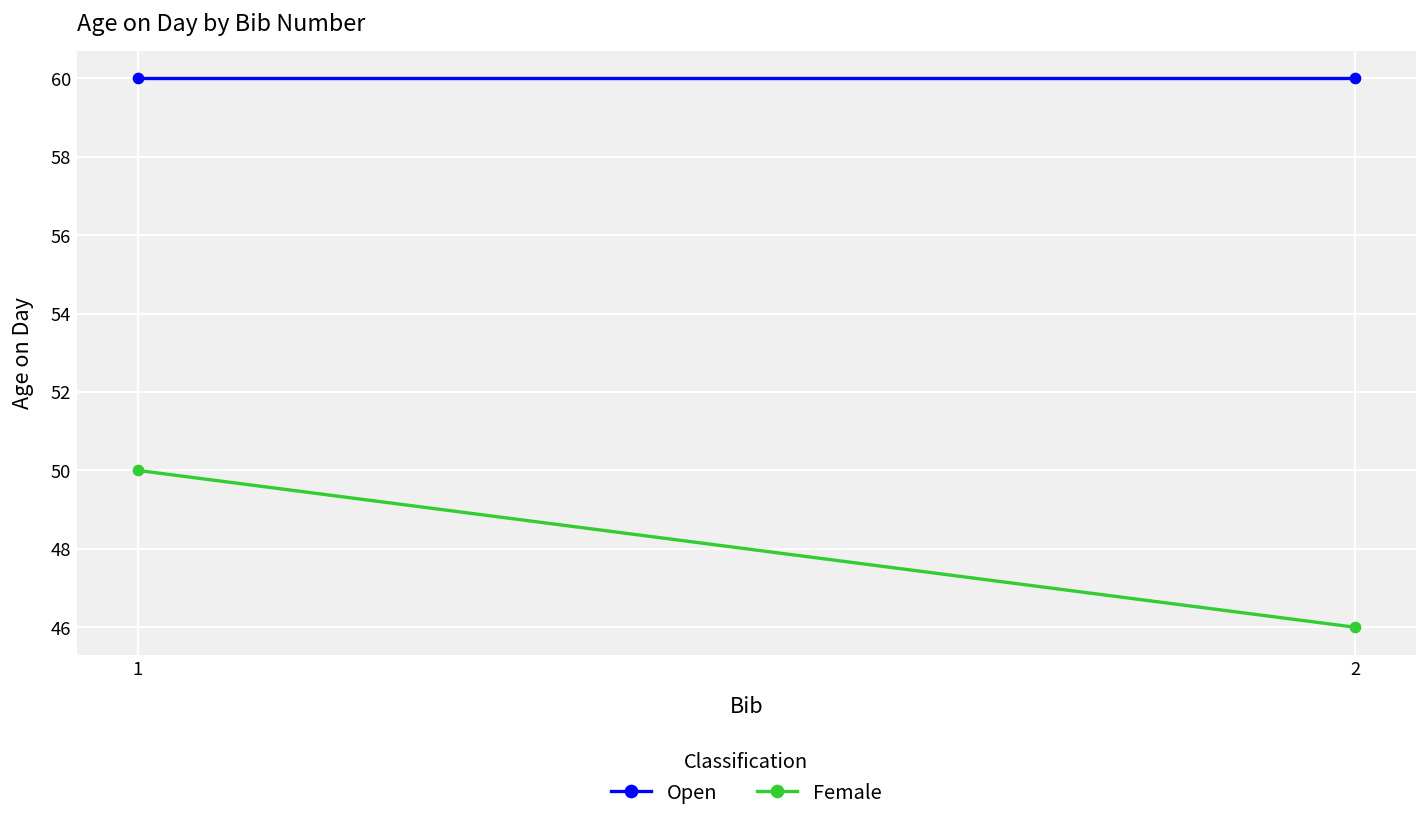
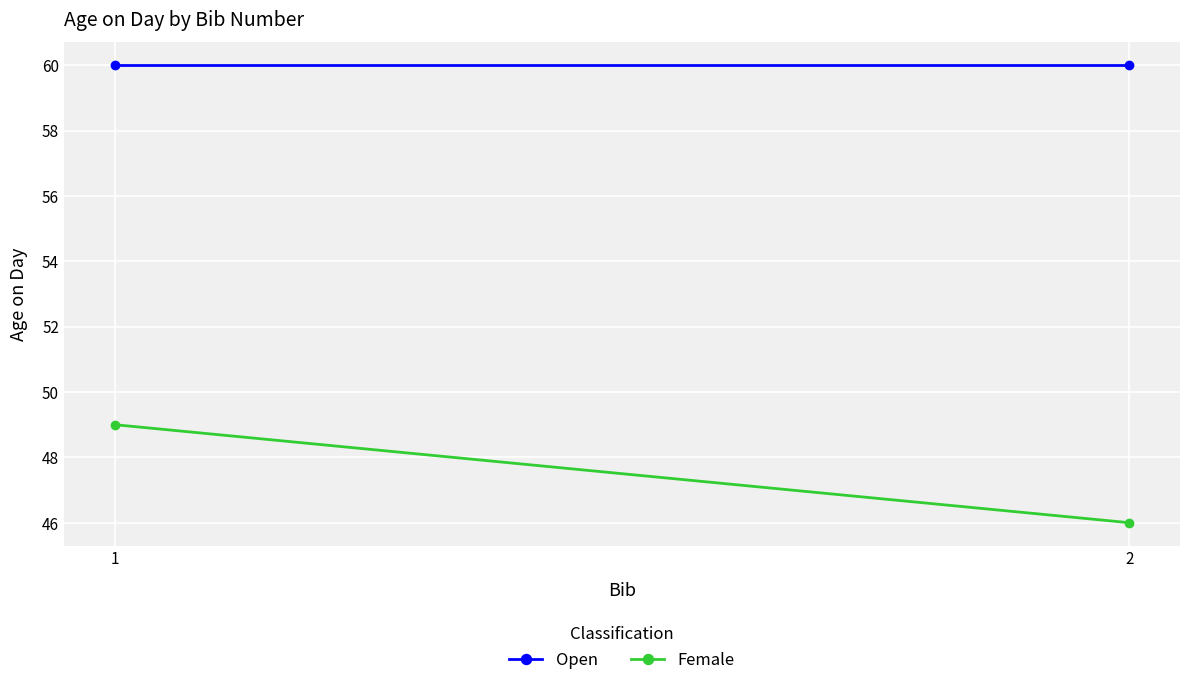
Female, 1: 50 -> 49
